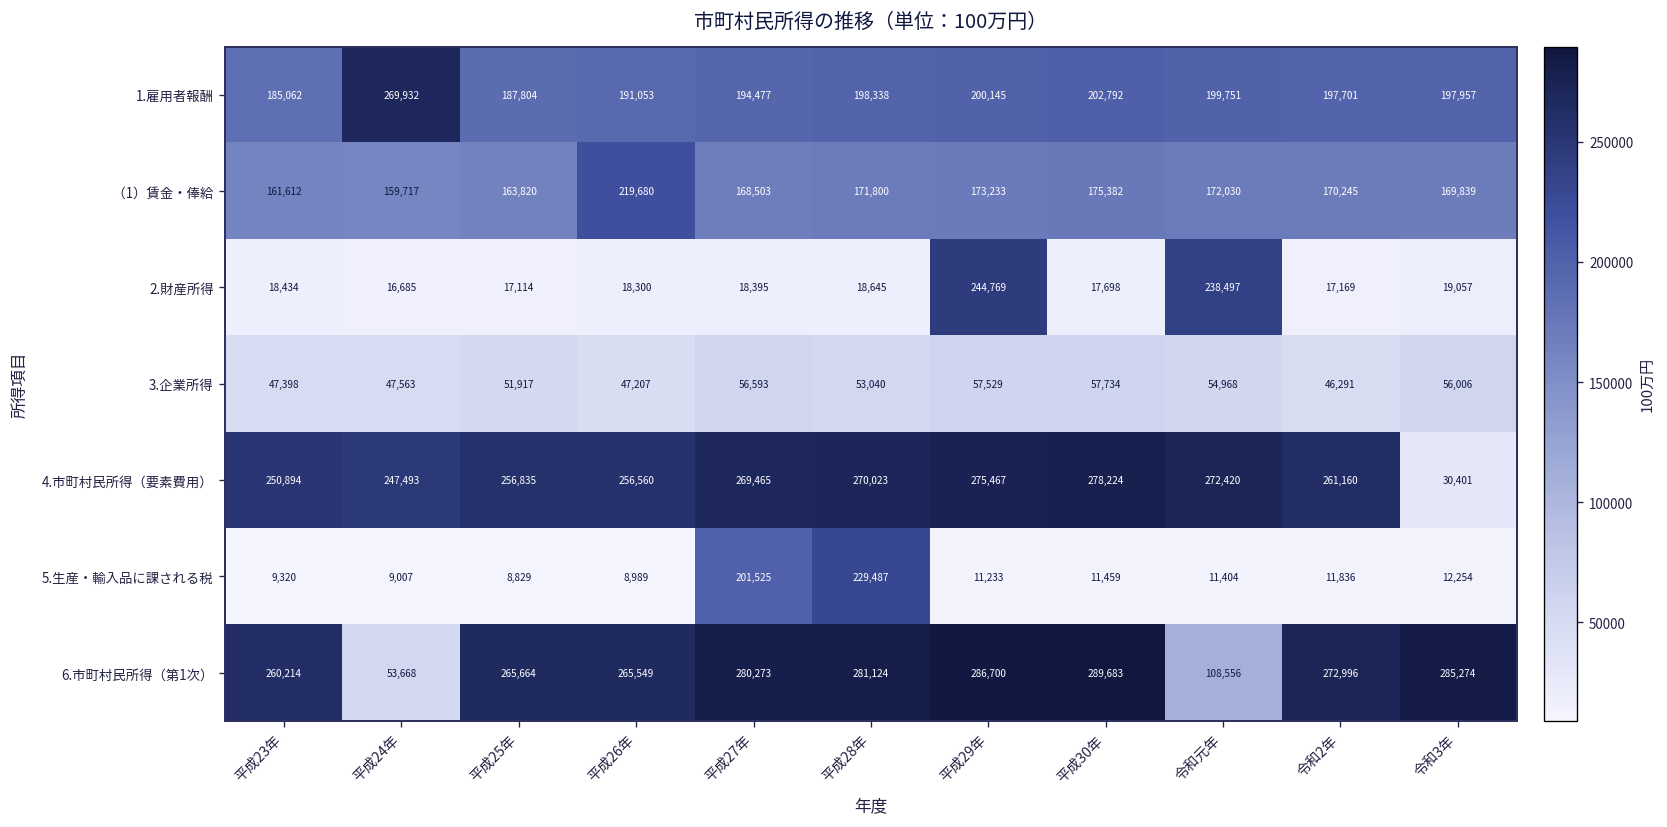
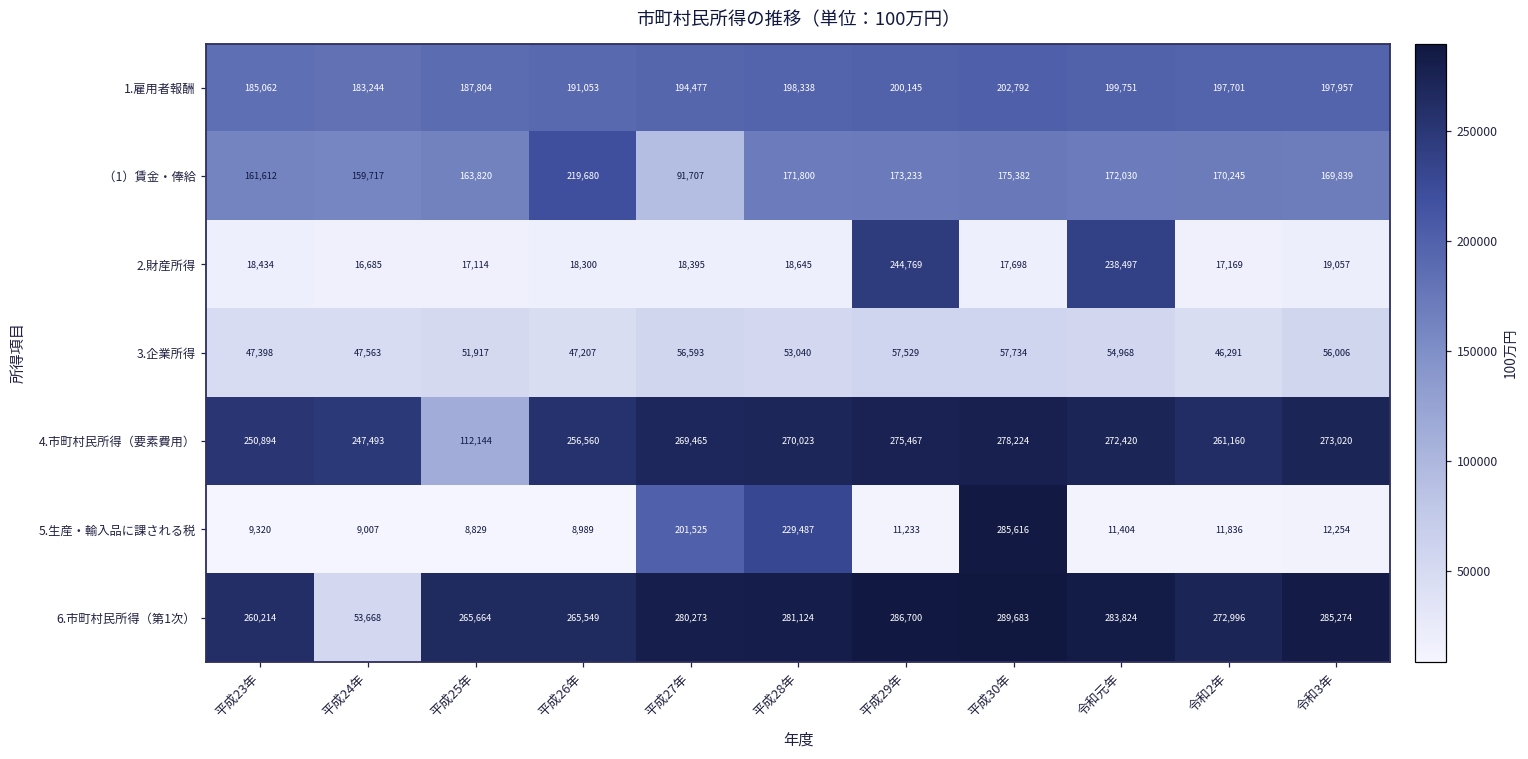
1.雇用者報酬, 平成24年: 269,932 -> 183,244
（1）賃金・俸給, 平成27年: 168,503 -> 91,707
4.市町村民所得（要素費用）, 平成25年: 256,835 -> 112,144
4.市町村民所得（要素費用）, 令和3年: 30,401 -> 273,020
5.生産・輸入品に課される税, 平成30年: 11,459 -> 285,616
6.市町村民所得（第1次）, 令和元年: 108,556 -> 283,824
